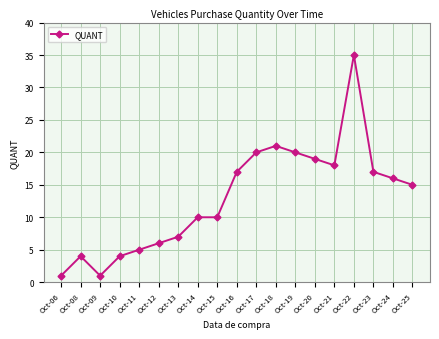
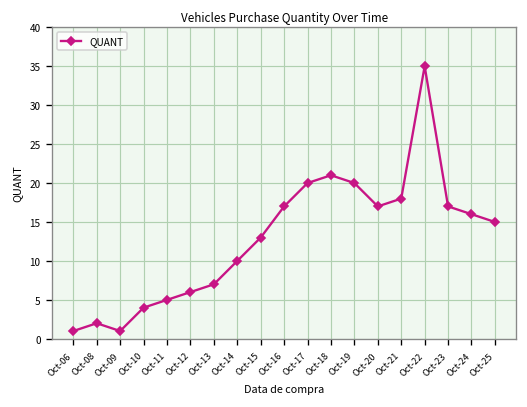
Oct-08: 4 -> 2
Oct-15: 10 -> 13
Oct-20: 19 -> 17
